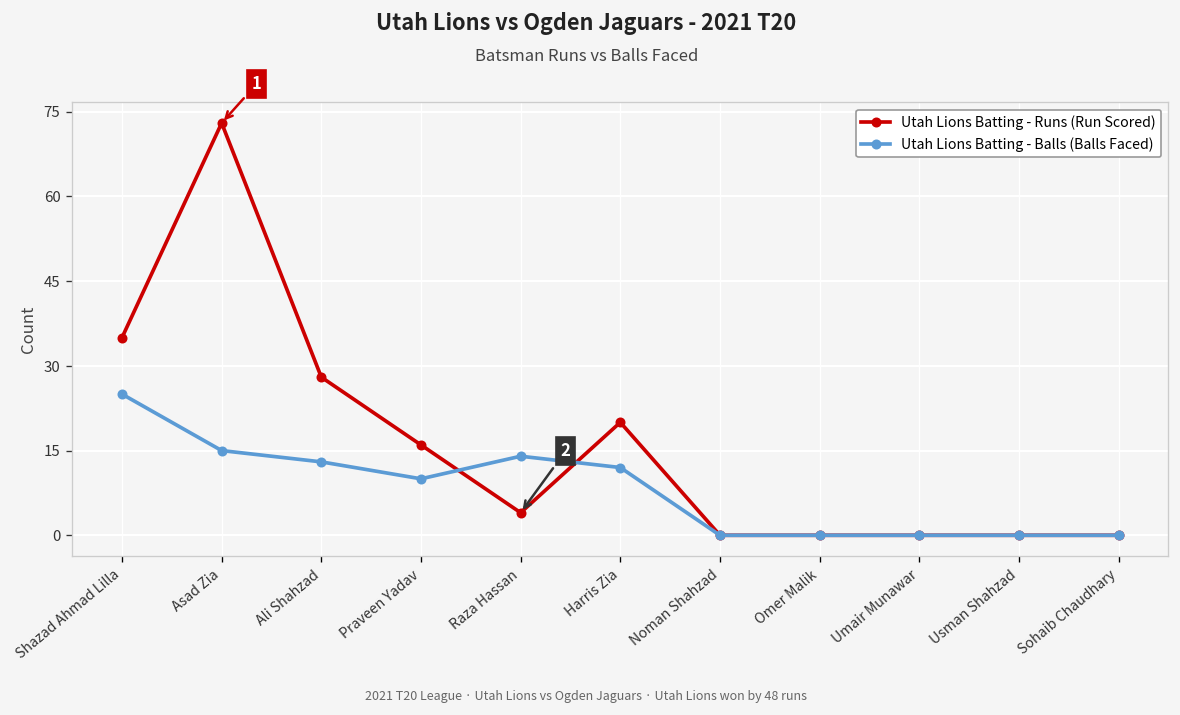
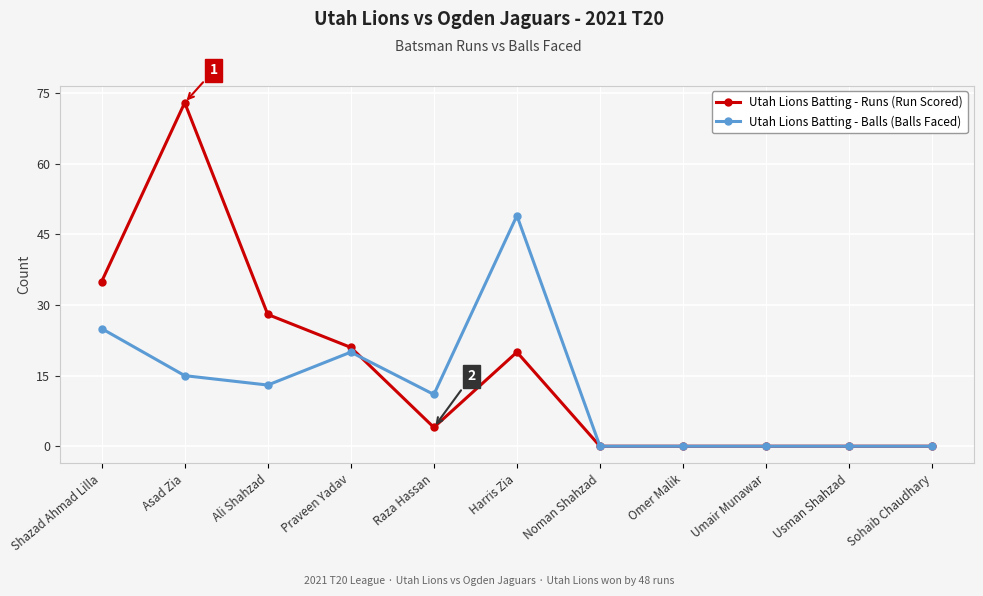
Utah Lions Batting - Runs (Run Scored), Praveen Yadav: 16 -> 21
Utah Lions Batting - Balls (Balls Faced), Praveen Yadav: 10 -> 20
Utah Lions Batting - Balls (Balls Faced), Raza Hassan: 14 -> 11
Utah Lions Batting - Balls (Balls Faced), Harris Zia: 12 -> 49
